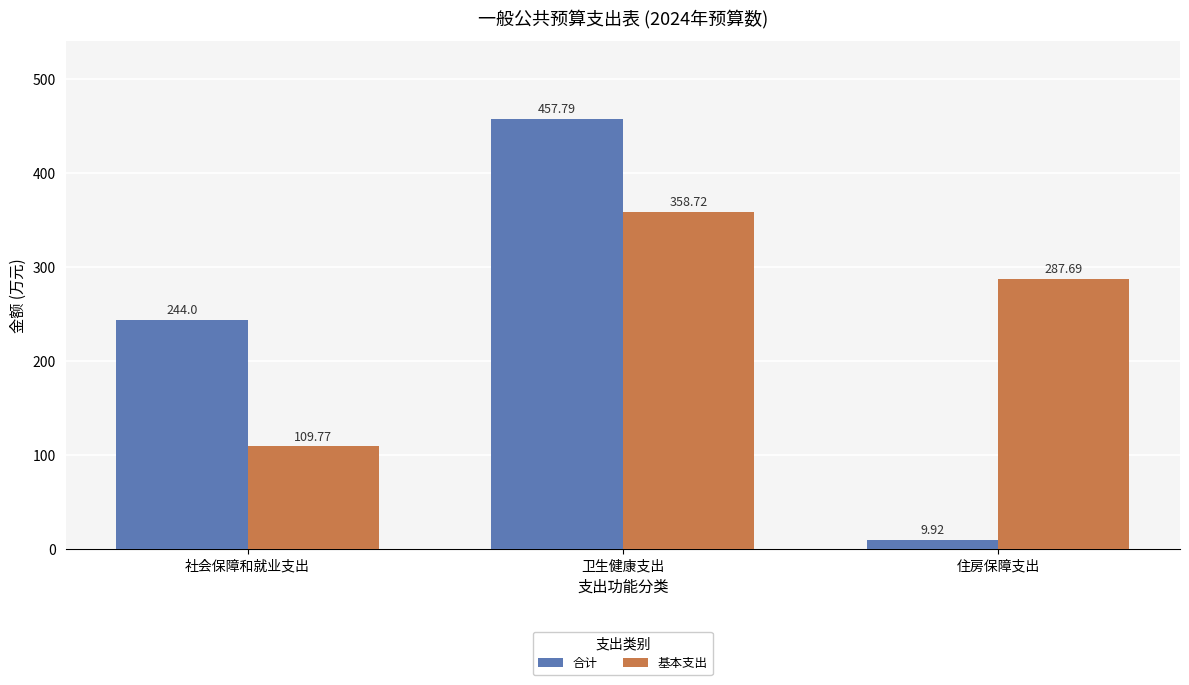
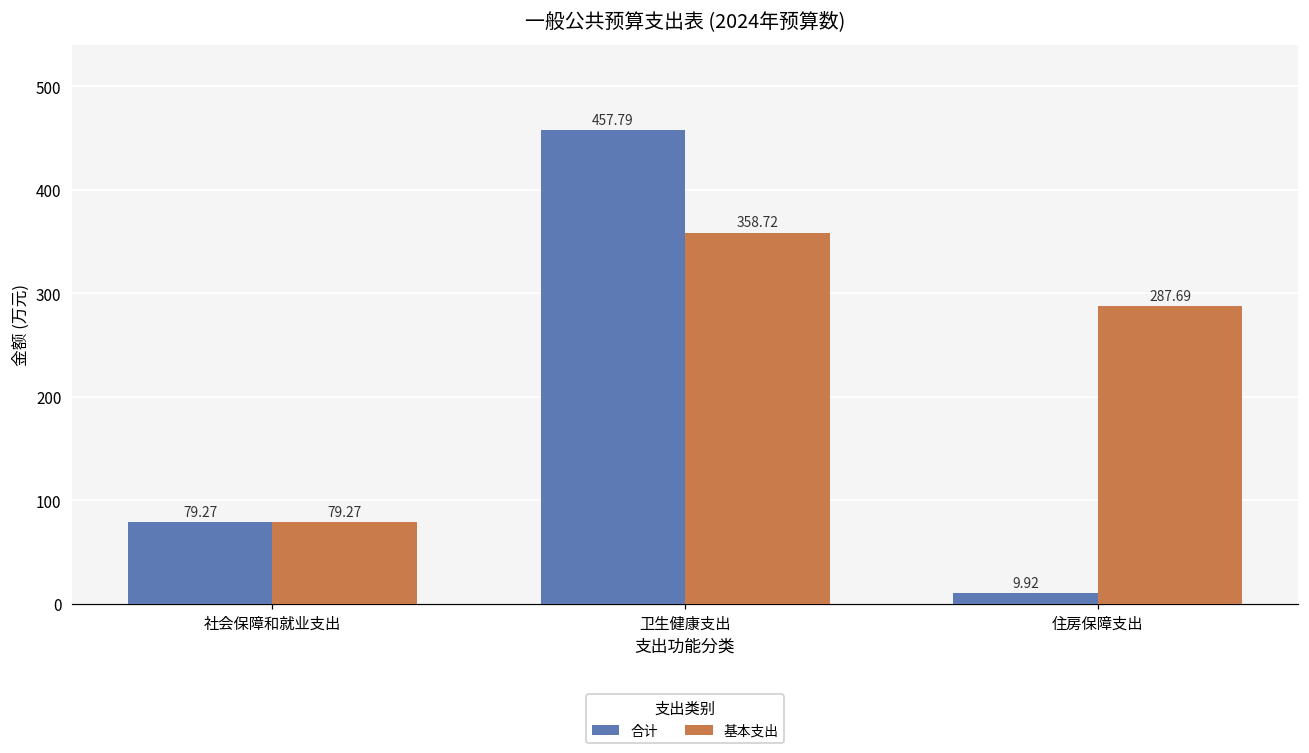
合计, 社会保障和就业支出: 244.0 -> 79.27
基本支出, 社会保障和就业支出: 109.77 -> 79.27
